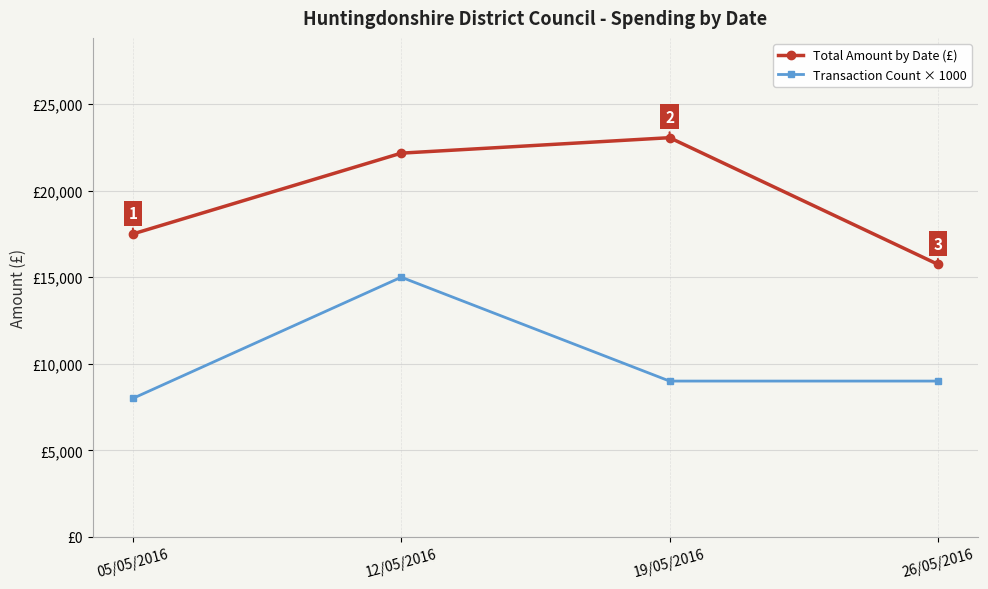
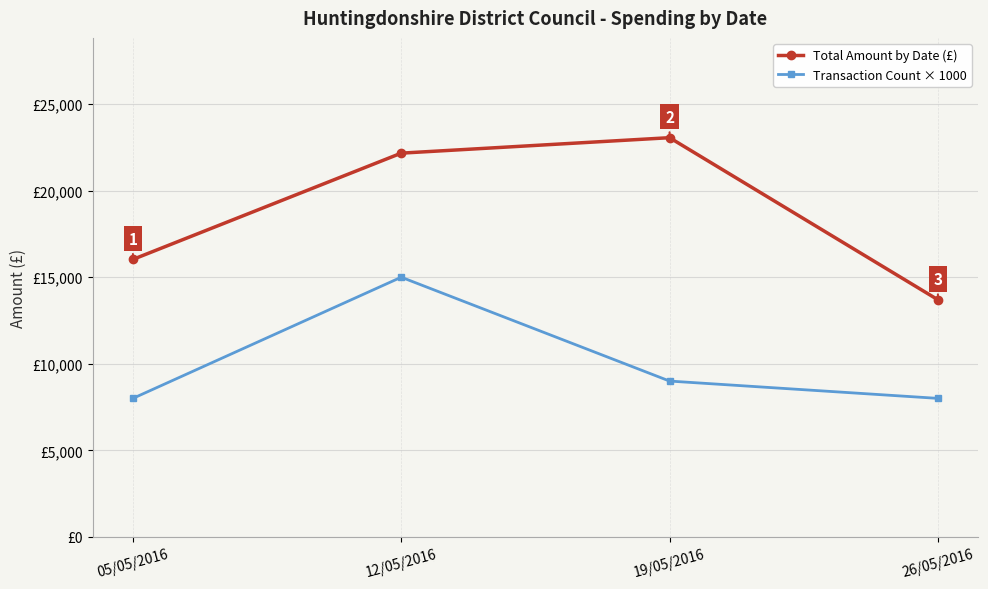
Total Amount by Date (£), 05/05/2016: £17,500 -> £16,000
Total Amount by Date (£), 26/05/2016: £15,700 -> £13,700
Transaction Count × 1000, 26/05/2016: £9,000 -> £8,000
